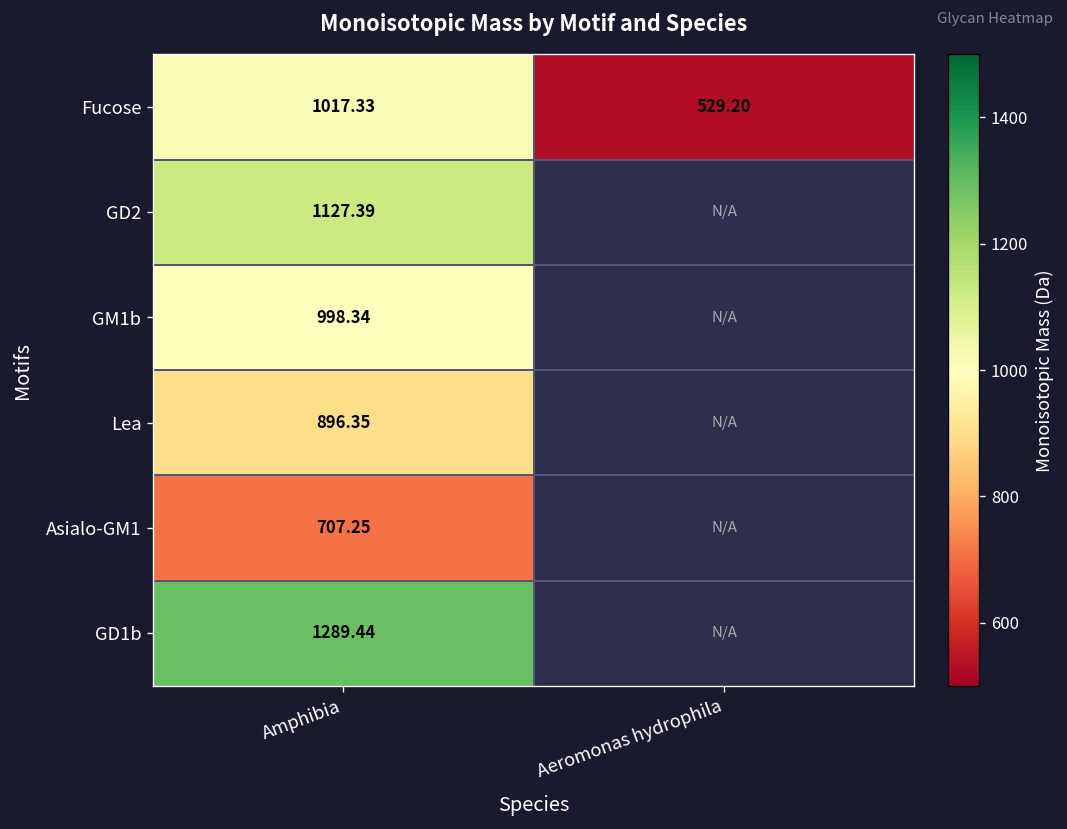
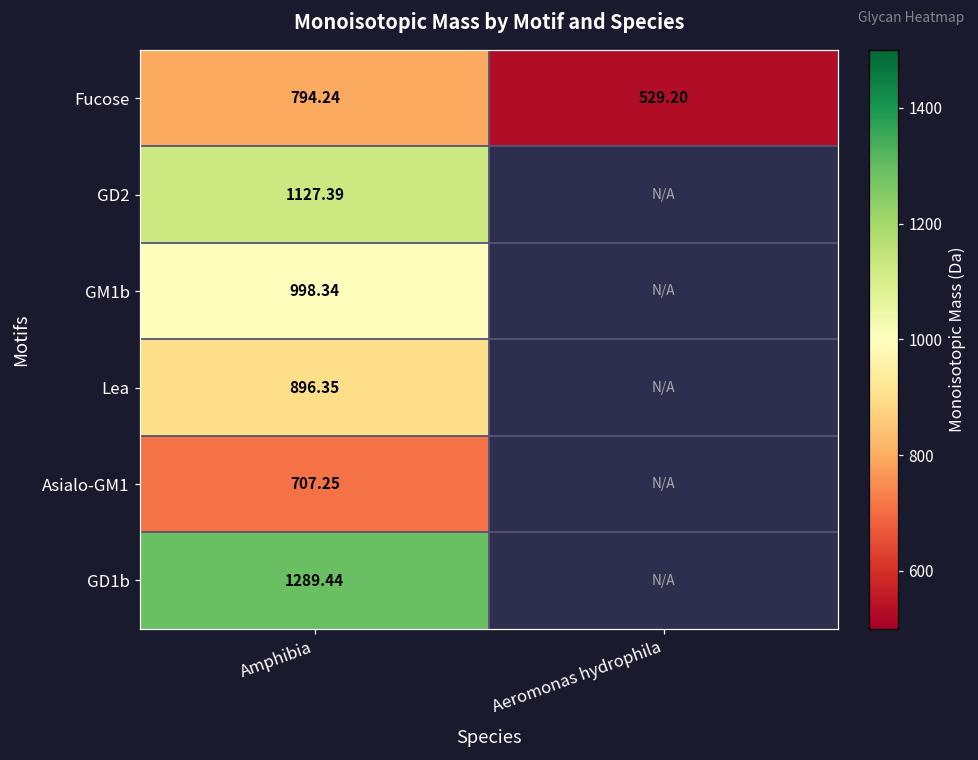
Fucose, Amphibia: 1017.33 -> 794.24
